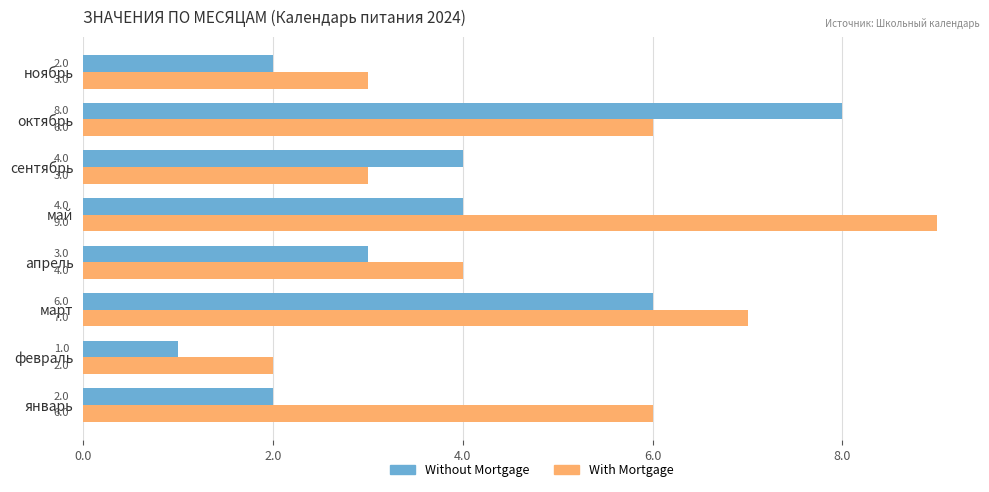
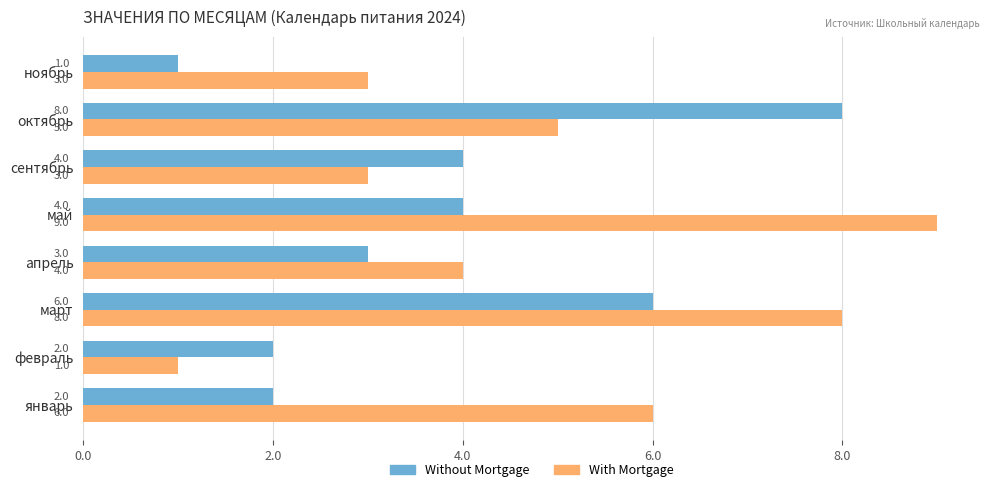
Without Mortgage, ноябрь: 2.0 -> 1.0
With Mortgage, октябрь: 6.0 -> 5.0
With Mortgage, март: 7.0 -> 8.0
Without Mortgage, февраль: 1.0 -> 2.0
With Mortgage, февраль: 2.0 -> 1.0
